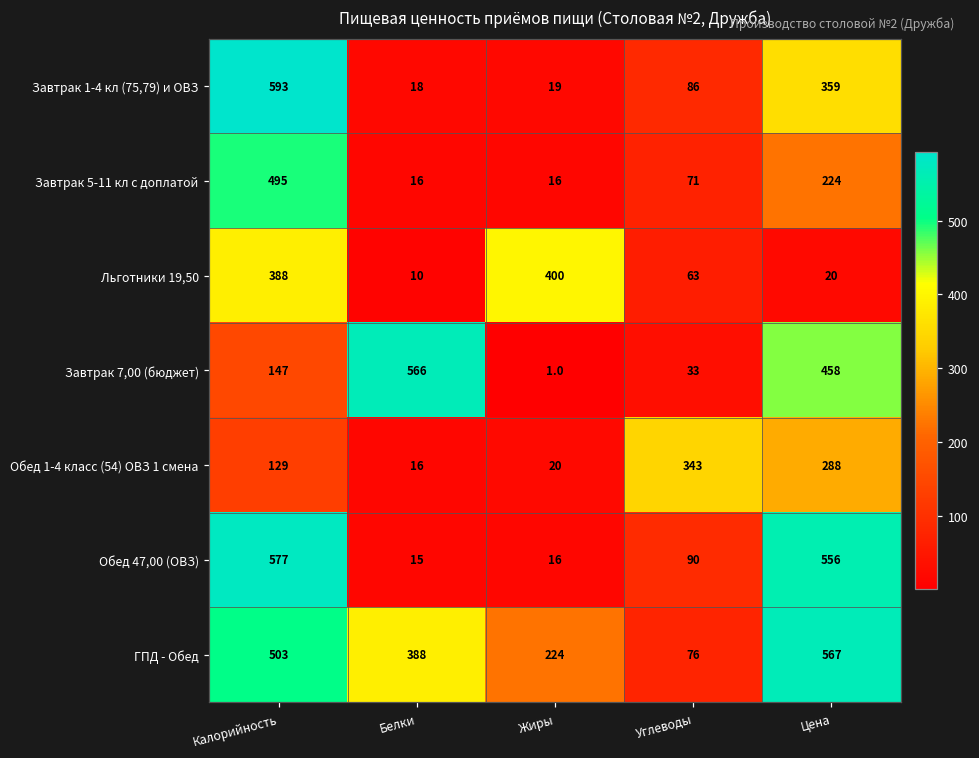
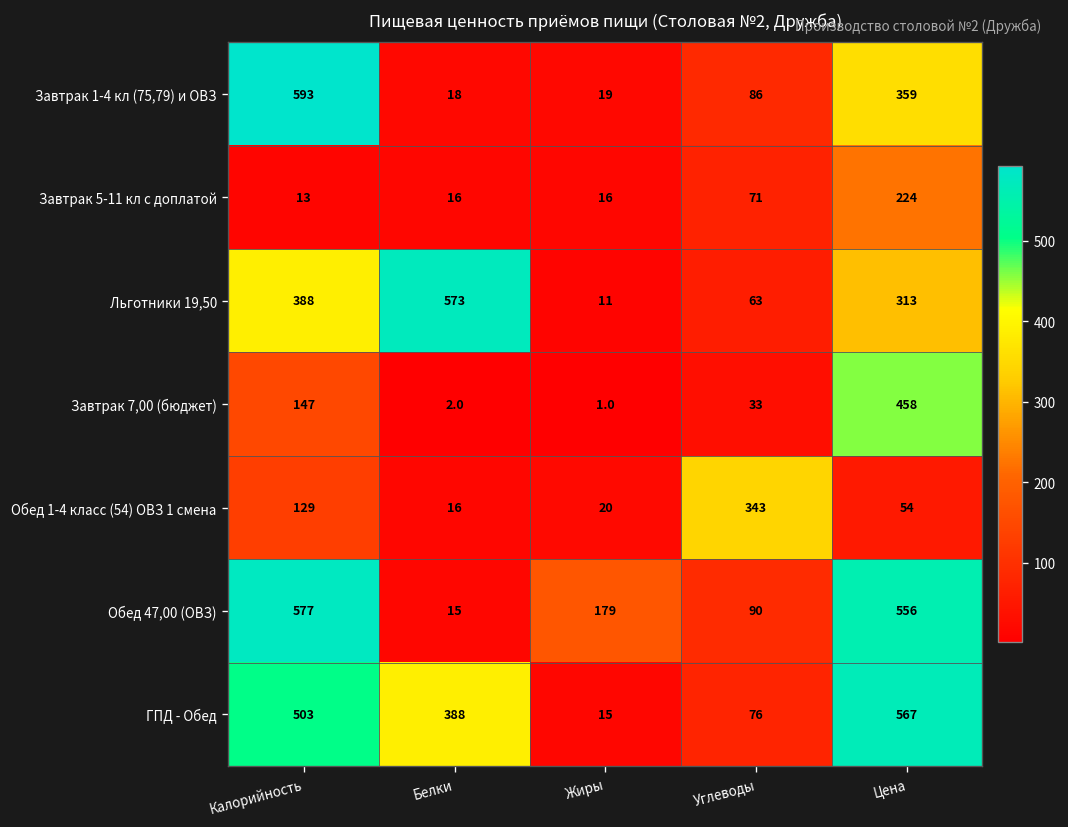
Завтрак 5-11 кл с доплатой, Калорийность: 495 -> 13
Льготники 19,50, Белки: 10 -> 573
Льготники 19,50, Жиры: 400 -> 11
Льготники 19,50, Цена: 20 -> 313
Завтрак 7,00 (бюджет), Белки: 566 -> 2.0
Обед 1-4 класс (54) ОВЗ 1 смена, Цена: 288 -> 54
Обед 47,00 (ОВЗ), Жиры: 16 -> 179
ГПД - Обед, Жиры: 224 -> 15
